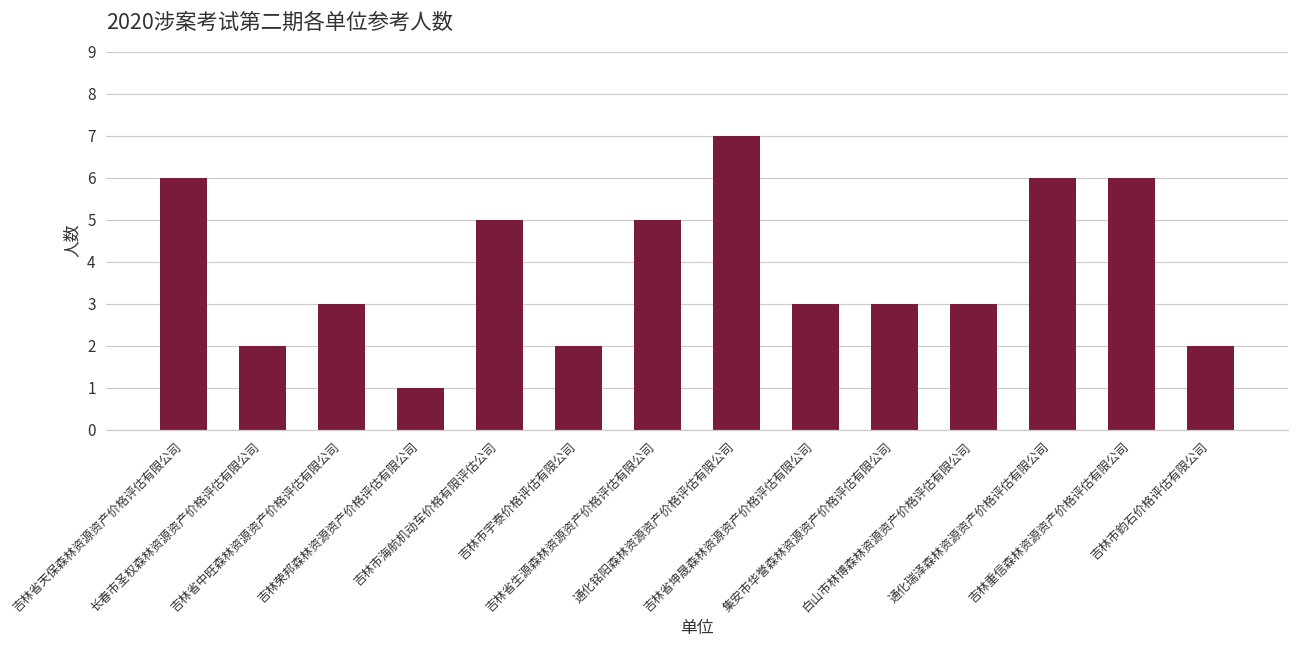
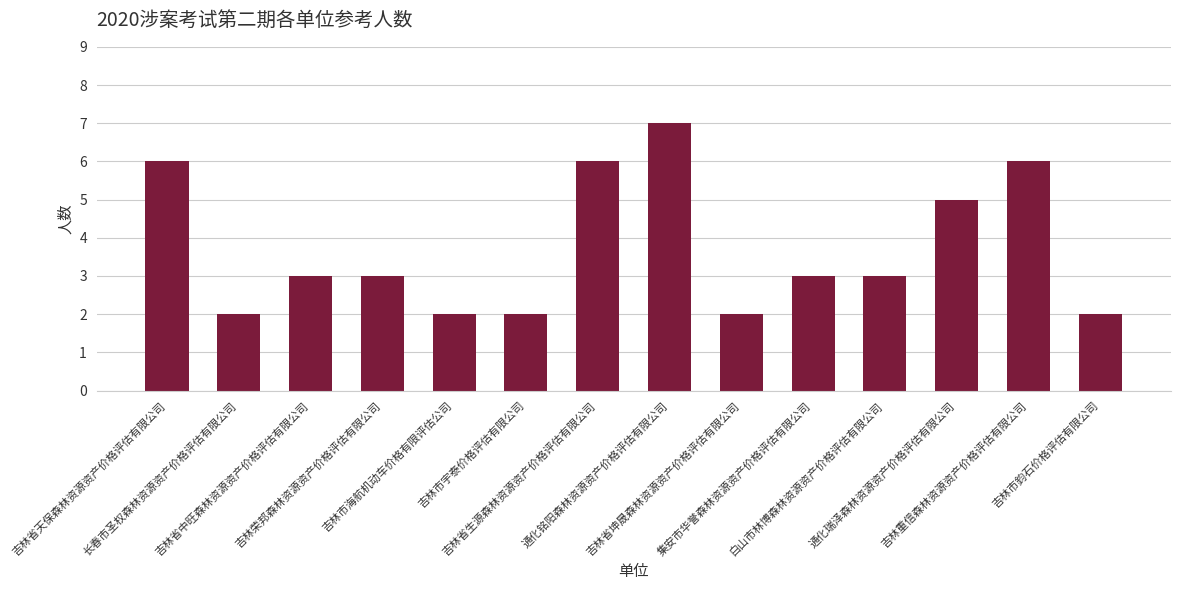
吉林荣邦森林资源资产价格评估有限公司: 1 -> 3
吉林市海航机动车价格有限评估公司: 5 -> 2
吉林省生源森林资源资产价格评估有限公司: 5 -> 6
吉林省坤晟森林资源资产价格评估有限公司: 3 -> 2
通化瑞泽森林资源资产价格评估有限公司: 6 -> 5
